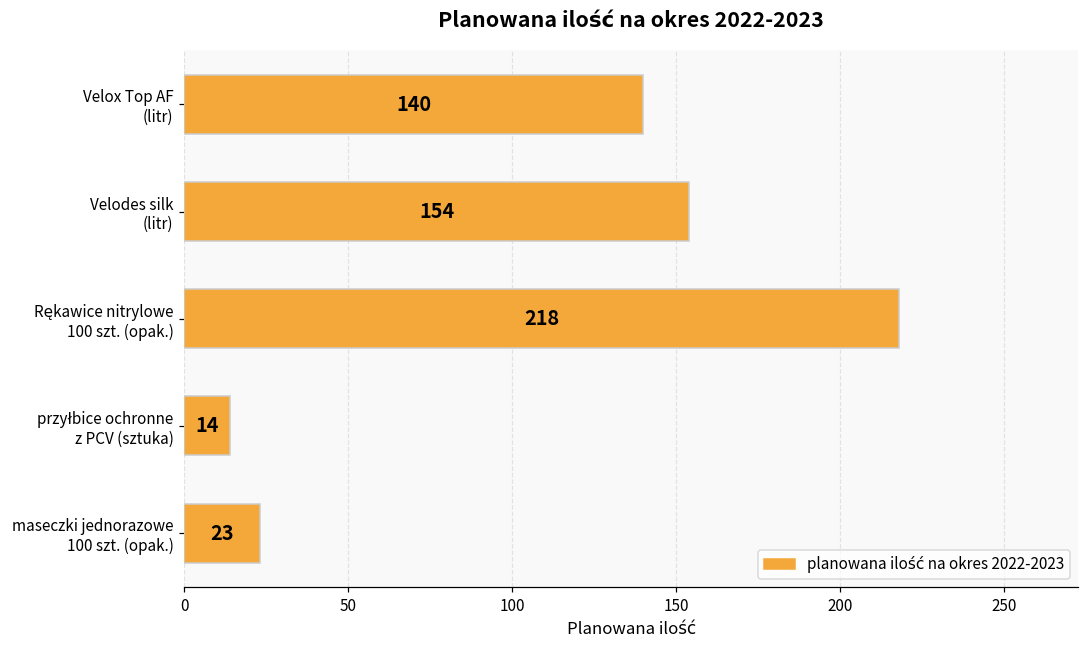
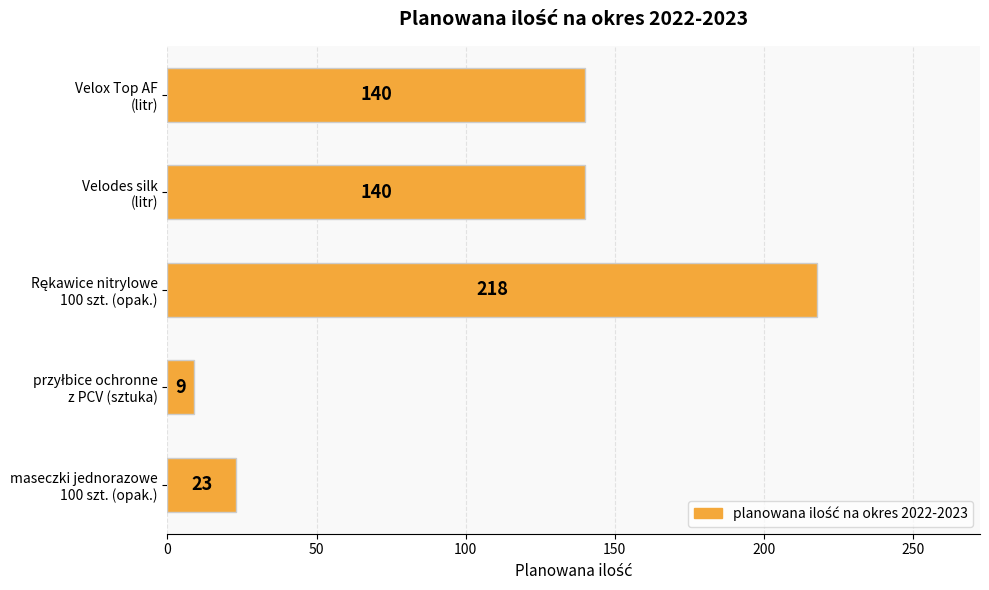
Velodes silk (litr): 154 -> 140
przyłbice ochronne z PCV (sztuka): 14 -> 9
